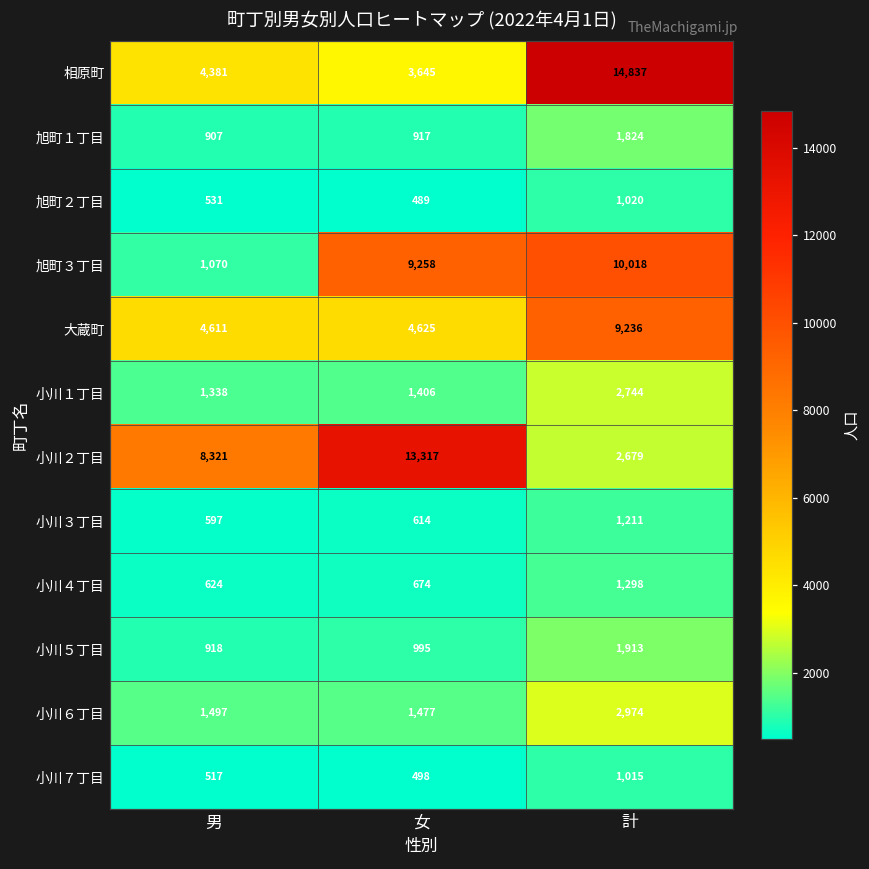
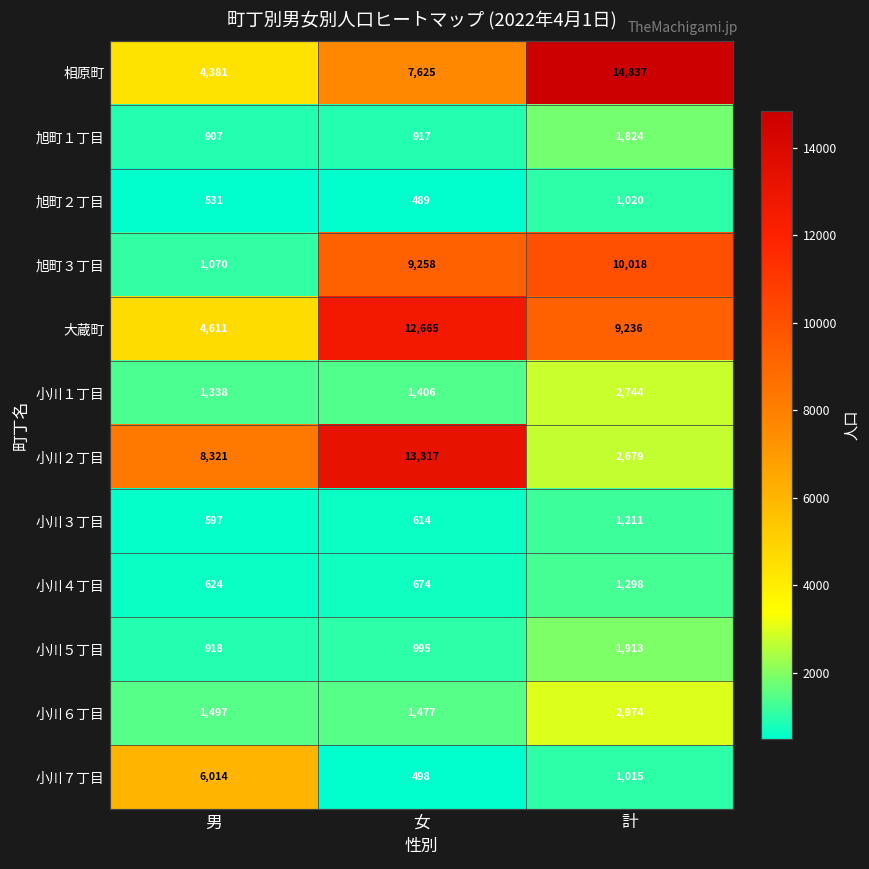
相原町, 女: 3,645 -> 7,625
大蔵町, 女: 4,625 -> 12,665
小川７丁目, 男: 517 -> 6,014
